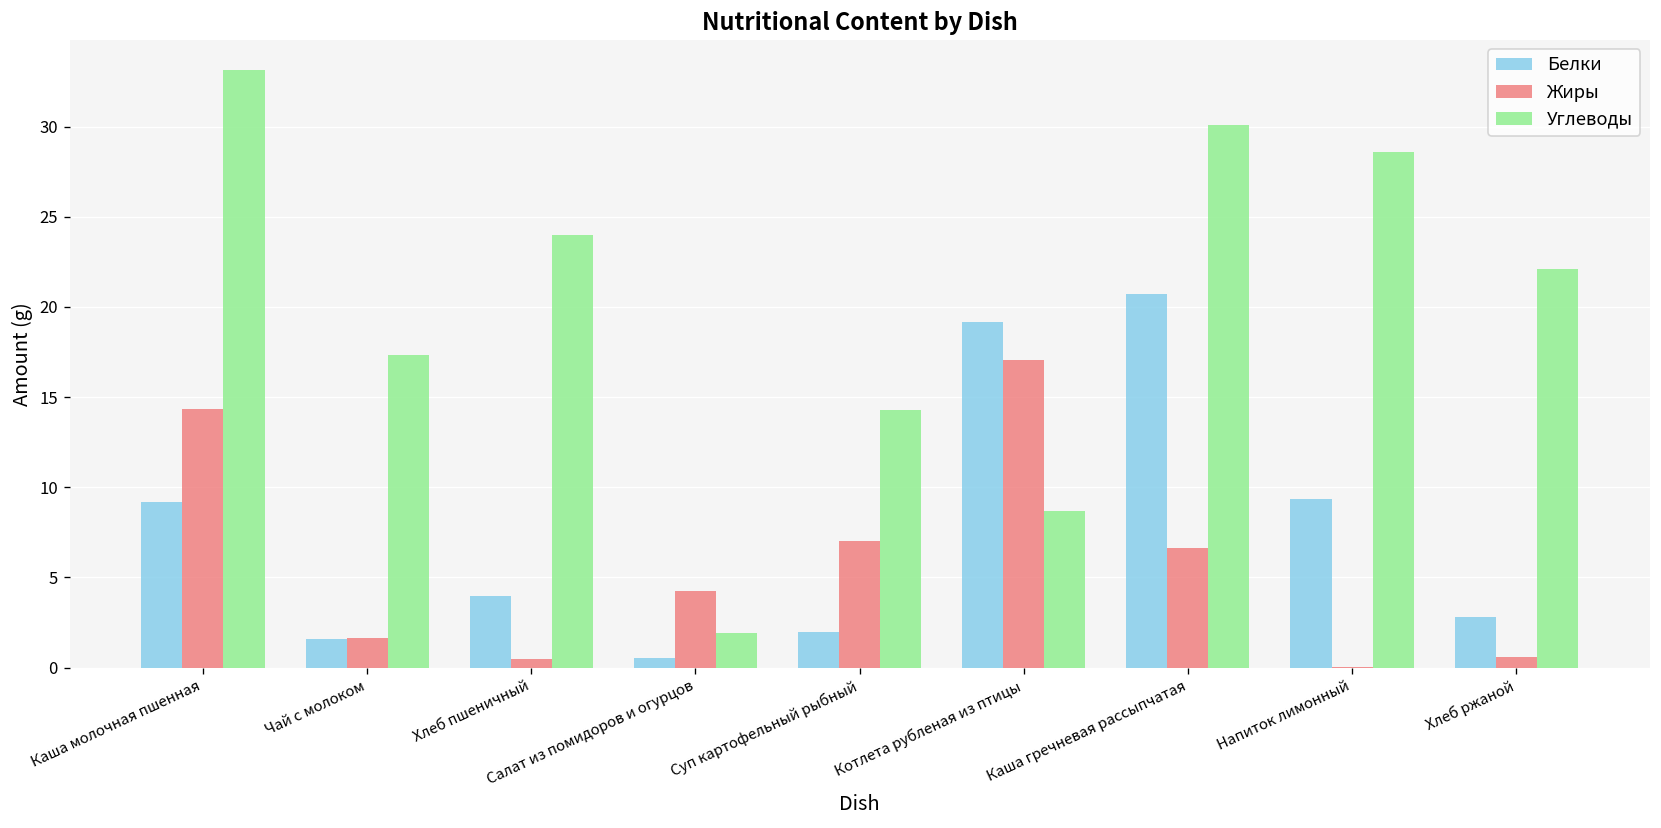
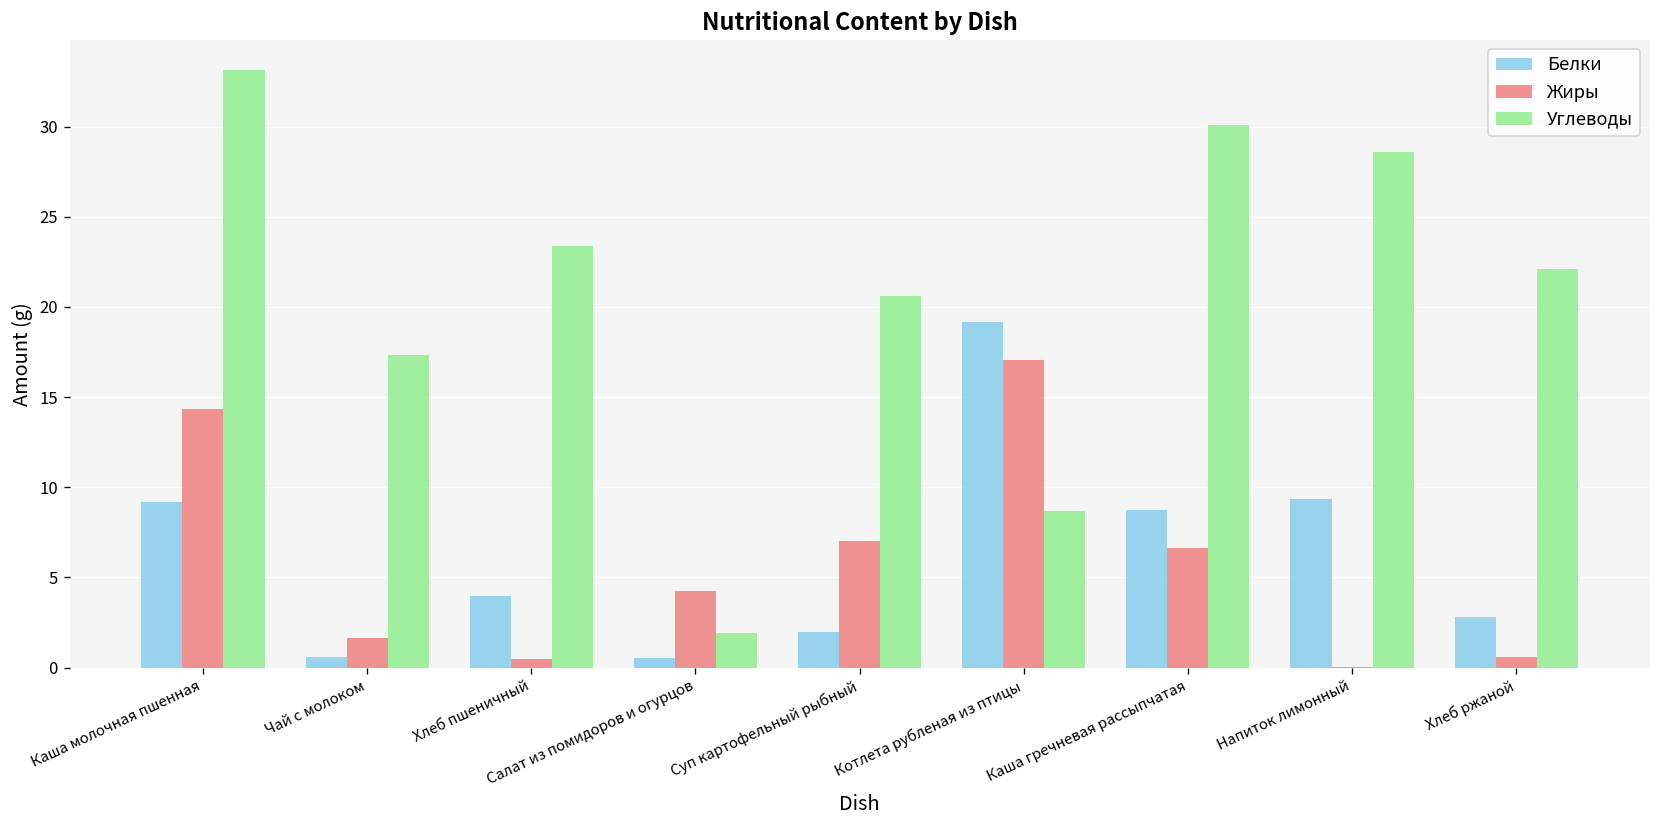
Белки, Чай с молоком: 1.6 -> 0.6
Углеводы, Хлеб пшеничный: 24.0 -> 23.4
Углеводы, Суп картофельный рыбный: 14.3 -> 20.6
Белки, Каша гречневая рассыпчатая: 20.7 -> 8.8
